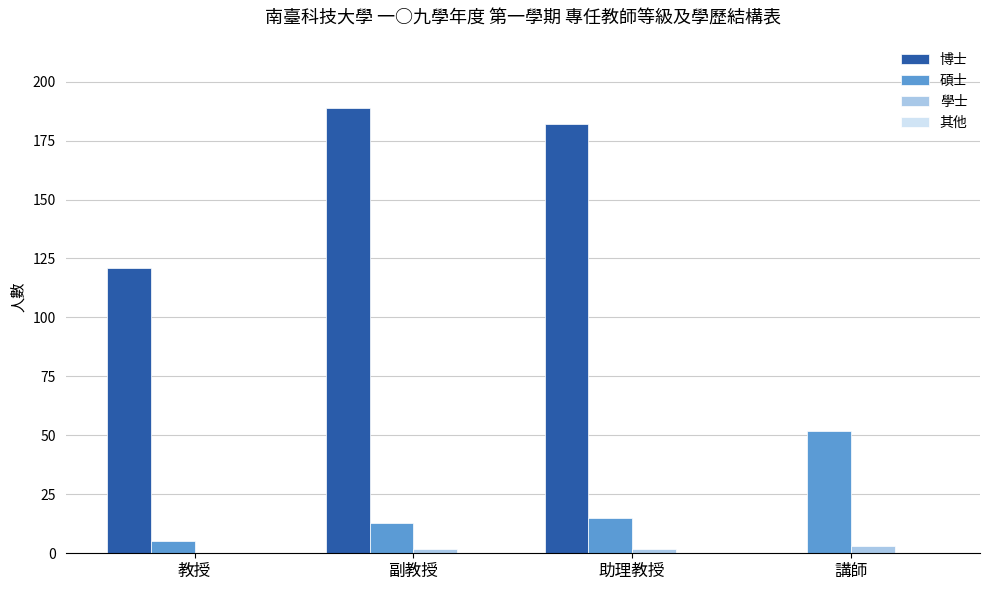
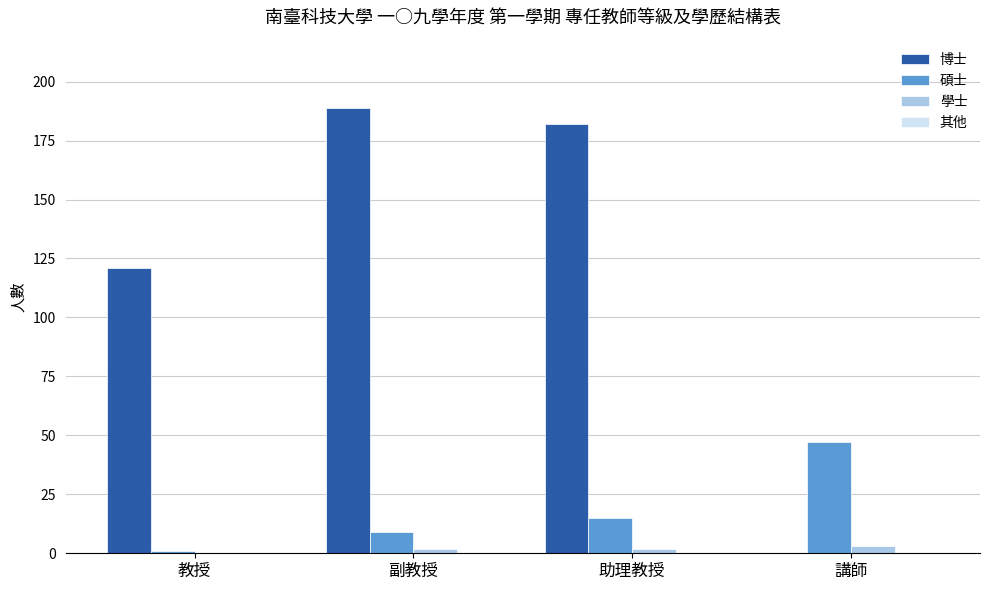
碩士, 教授: 5 -> 1
碩士, 副教授: 13 -> 9
碩士, 講師: 52 -> 47
